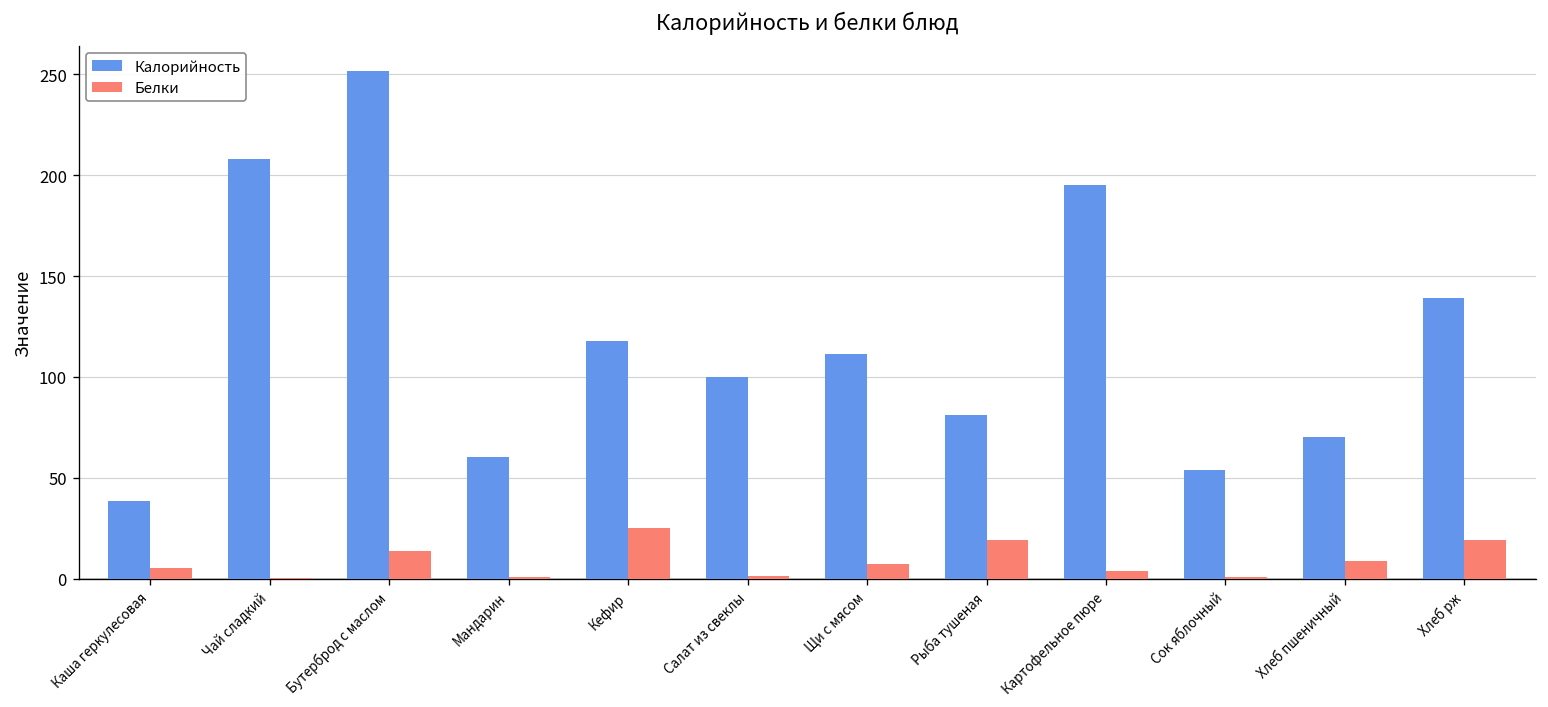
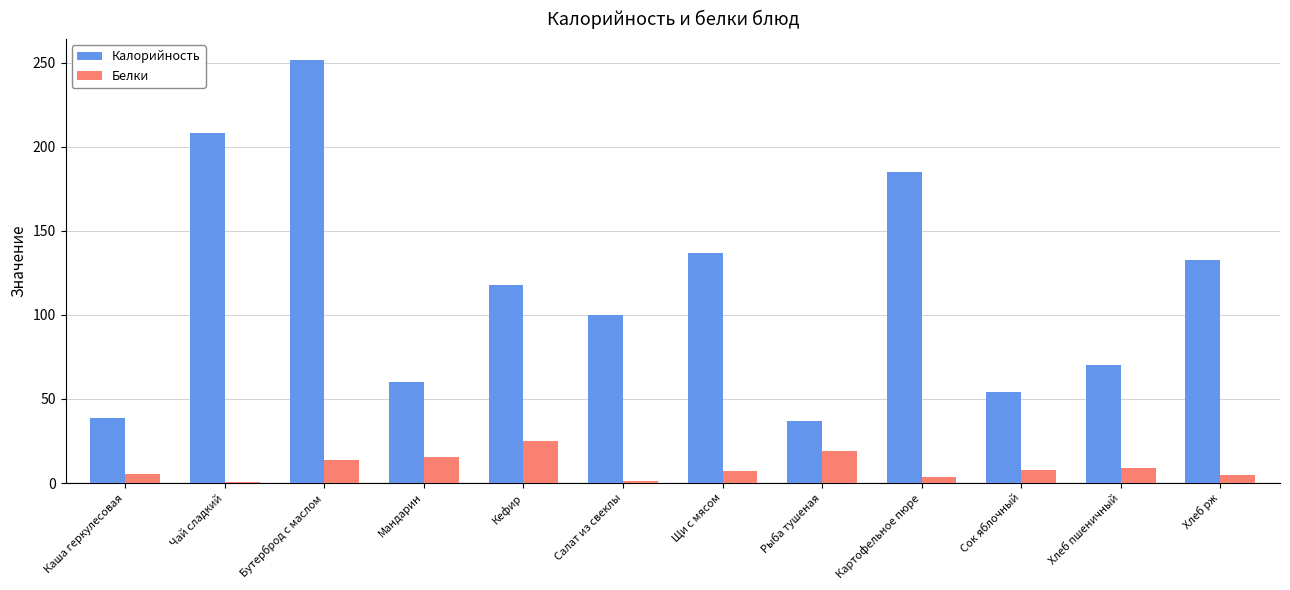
Белки, Мандарин: 1 -> 16
Калорийность, Щи с мясом: 111 -> 137
Калорийность, Рыба тушеная: 81 -> 37
Калорийность, Картофельное пюре: 195 -> 185
Белки, Сок яблочный: 1 -> 8
Калорийность, Хлеб рж: 139 -> 133
Белки, Хлеб рж: 19 -> 5
